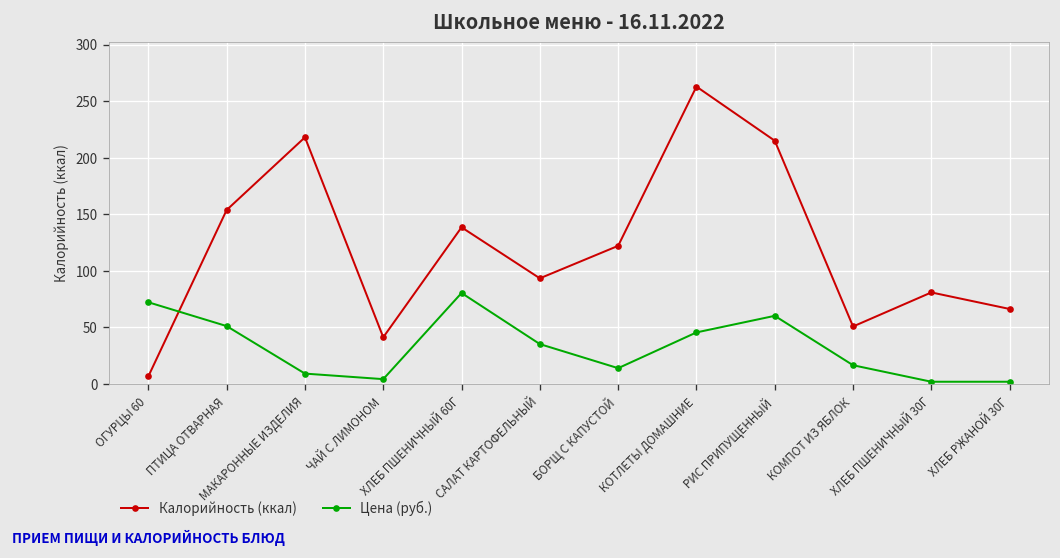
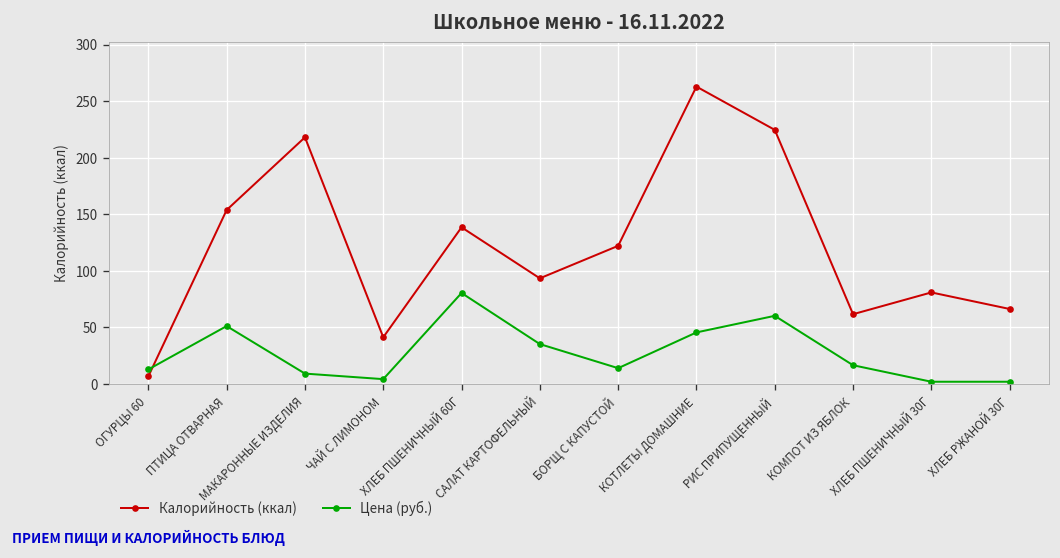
Цена (руб.), ОГУРЦЫ 60: 70 -> 10
Калорийность (ккал), РИС ПРИПУЩЕННЫЙ: 215 -> 225
Калорийность (ккал), КОМПОТ ИЗ ЯБЛОК: 50 -> 60
